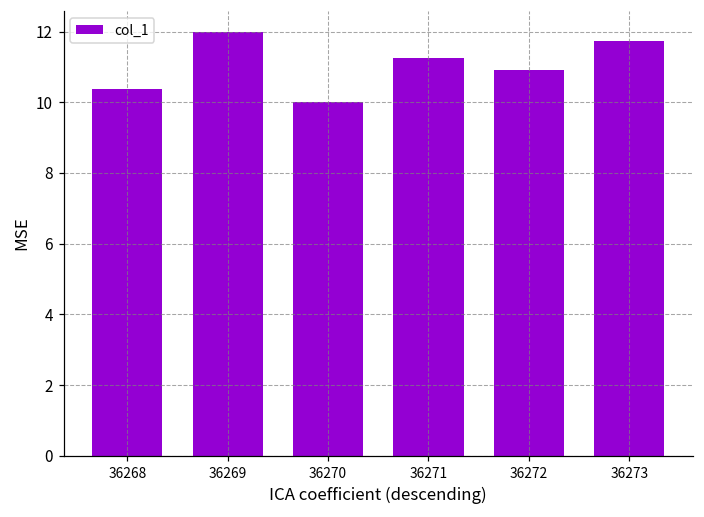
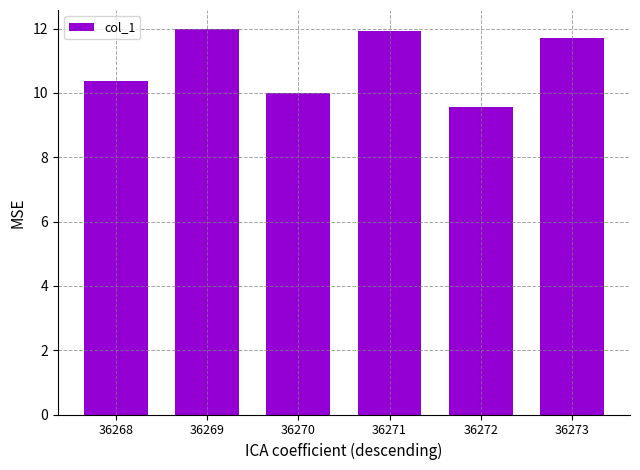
36271: 11.3 -> 11.9
36272: 10.9 -> 9.6
